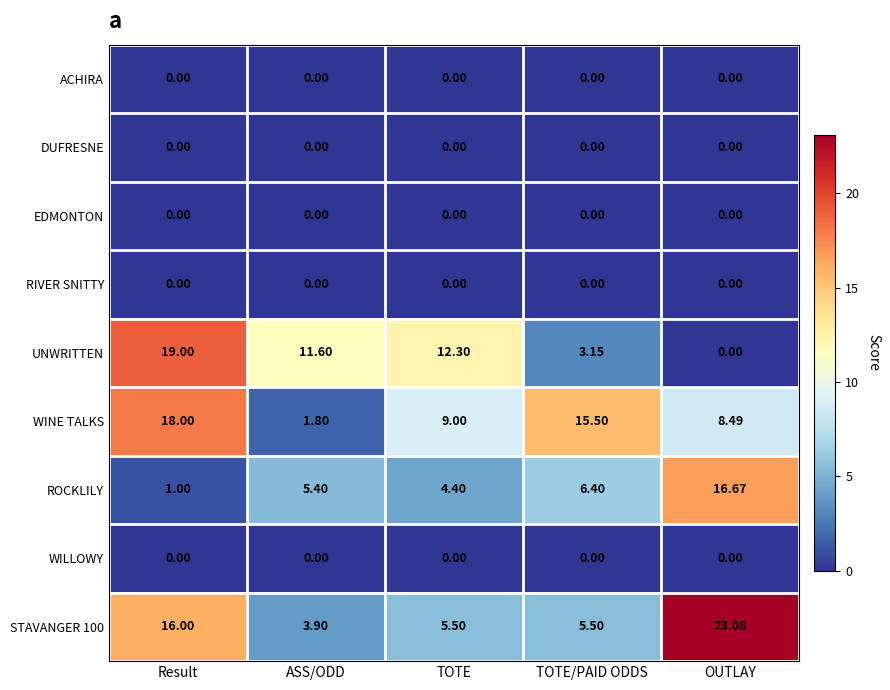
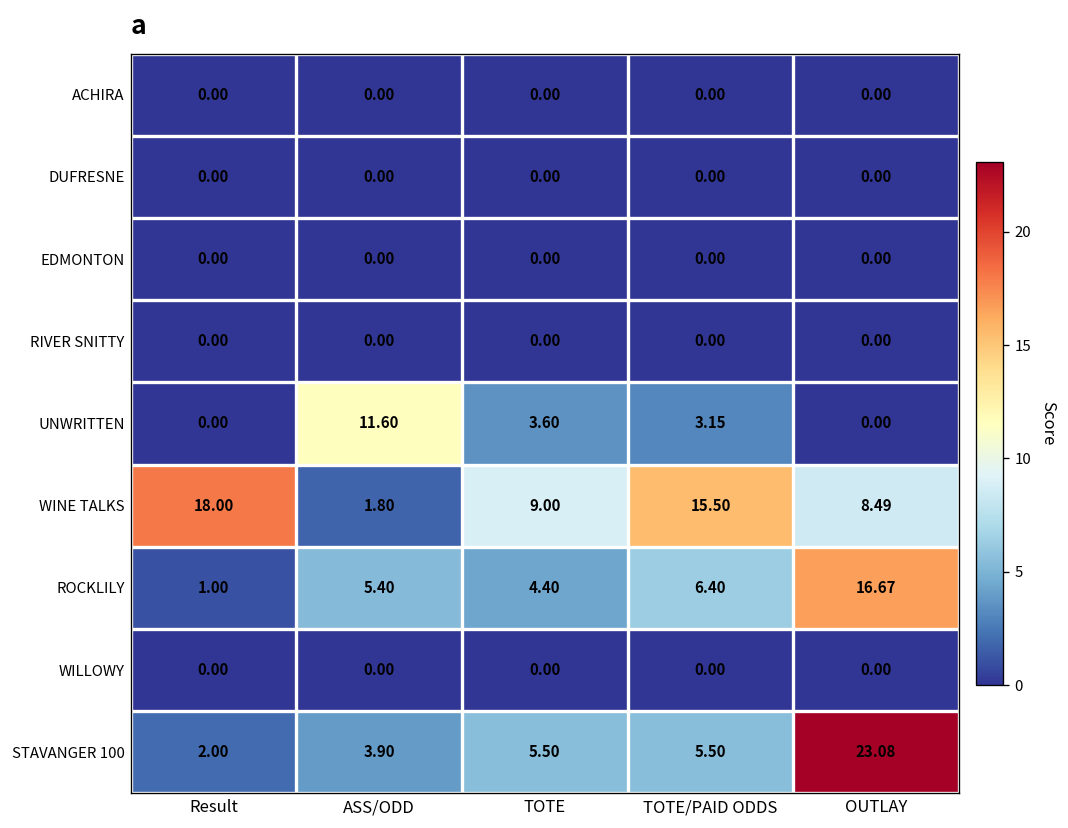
UNWRITTEN, Result: 19.00 -> 0.00
UNWRITTEN, TOTE: 12.30 -> 3.60
STAVANGER 100, Result: 16.00 -> 2.00
